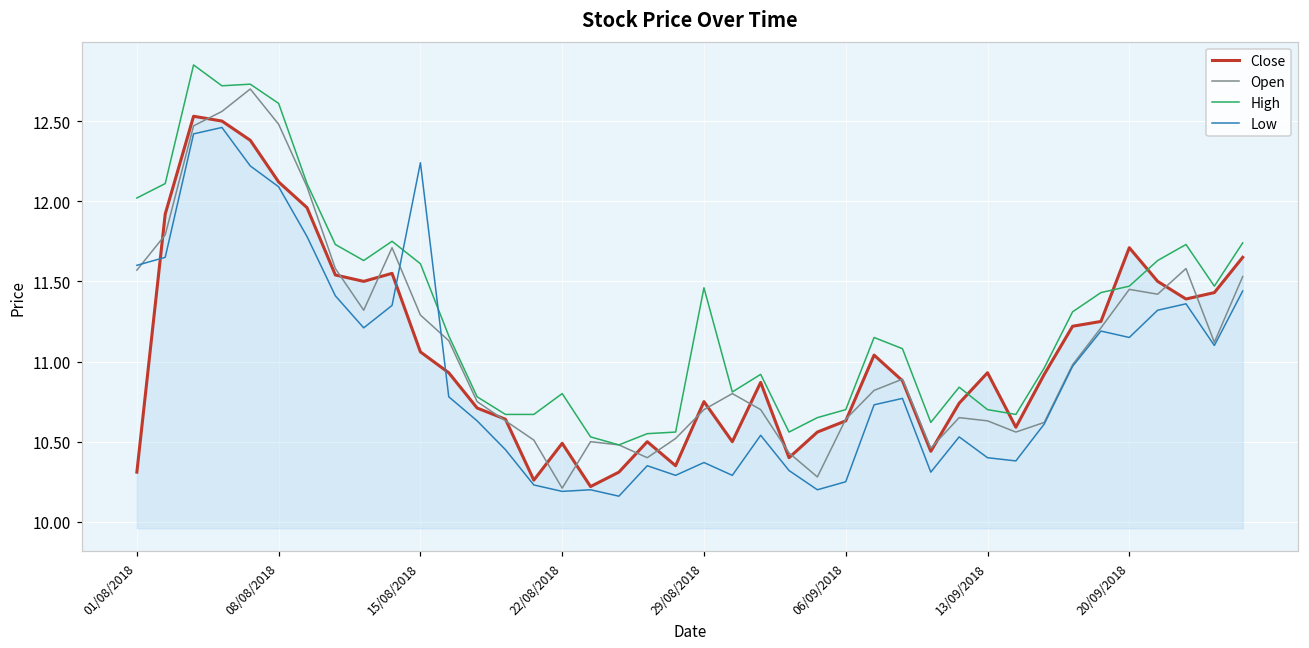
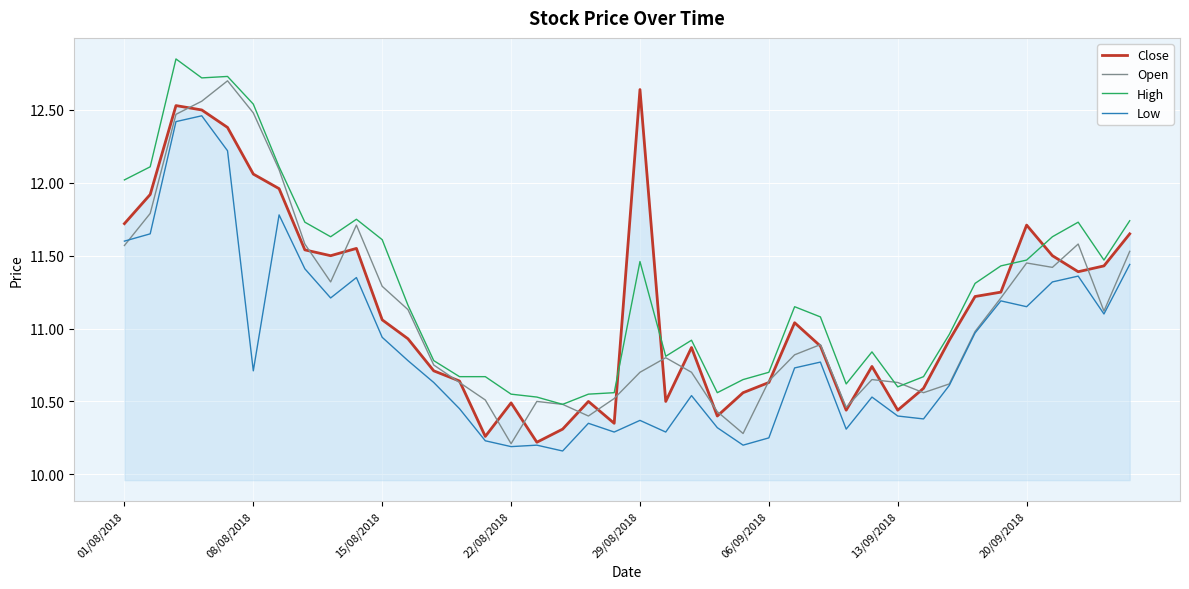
Close, 01/08/2018: 10.31 -> 11.72
Close, 08/08/2018: 12.12 -> 12.06
High, 08/08/2018: 12.61 -> 12.54
Low, 08/08/2018: 12.09 -> 10.71
Low, 15/08/2018: 12.24 -> 10.94
High, 22/08/2018: 10.80 -> 10.55
Close, 29/08/2018: 10.75 -> 12.64
Close, 13/09/2018: 10.93 -> 10.44
High, 13/09/2018: 10.7 -> 10.6
